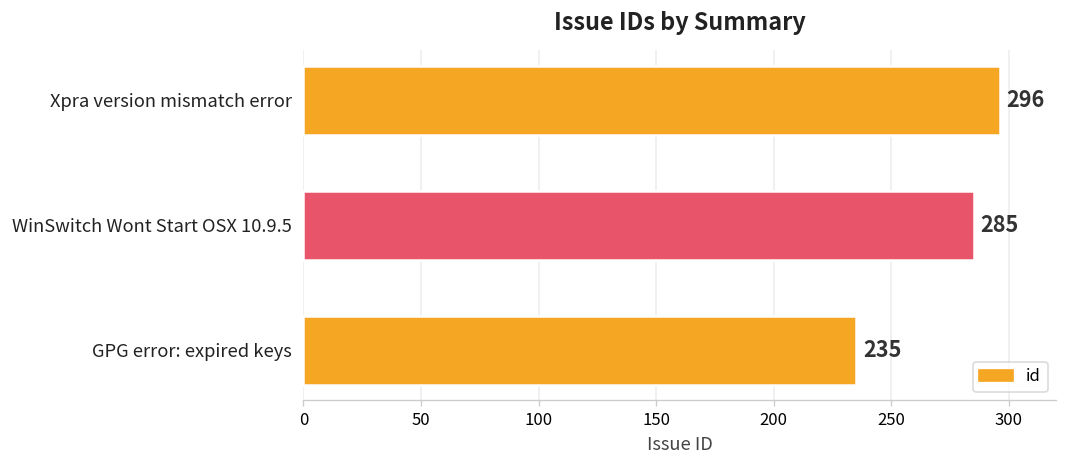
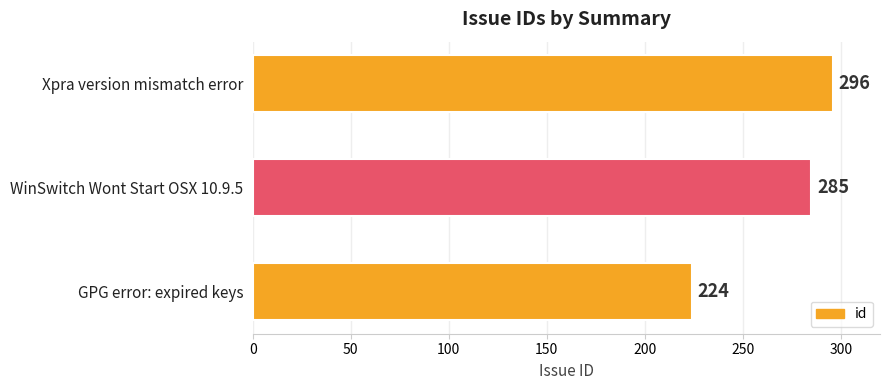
GPG error: expired keys: 235 -> 224
